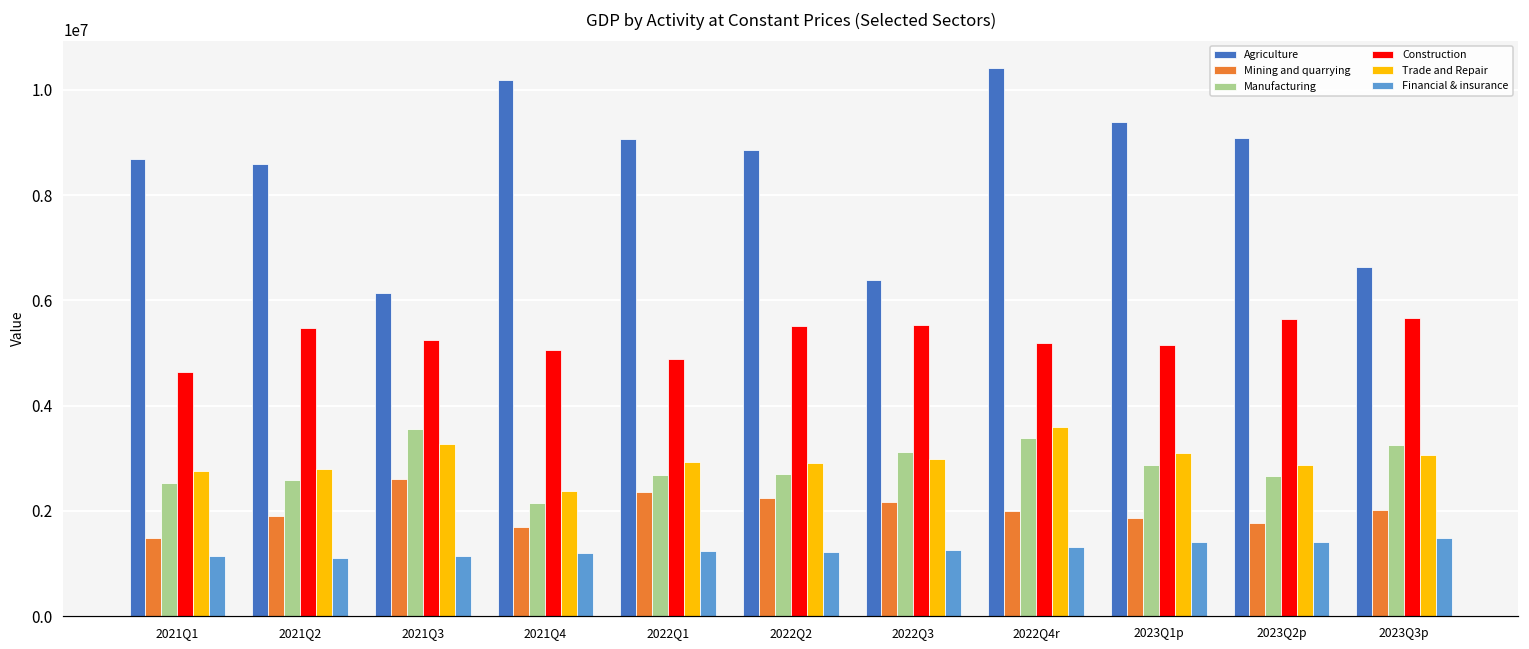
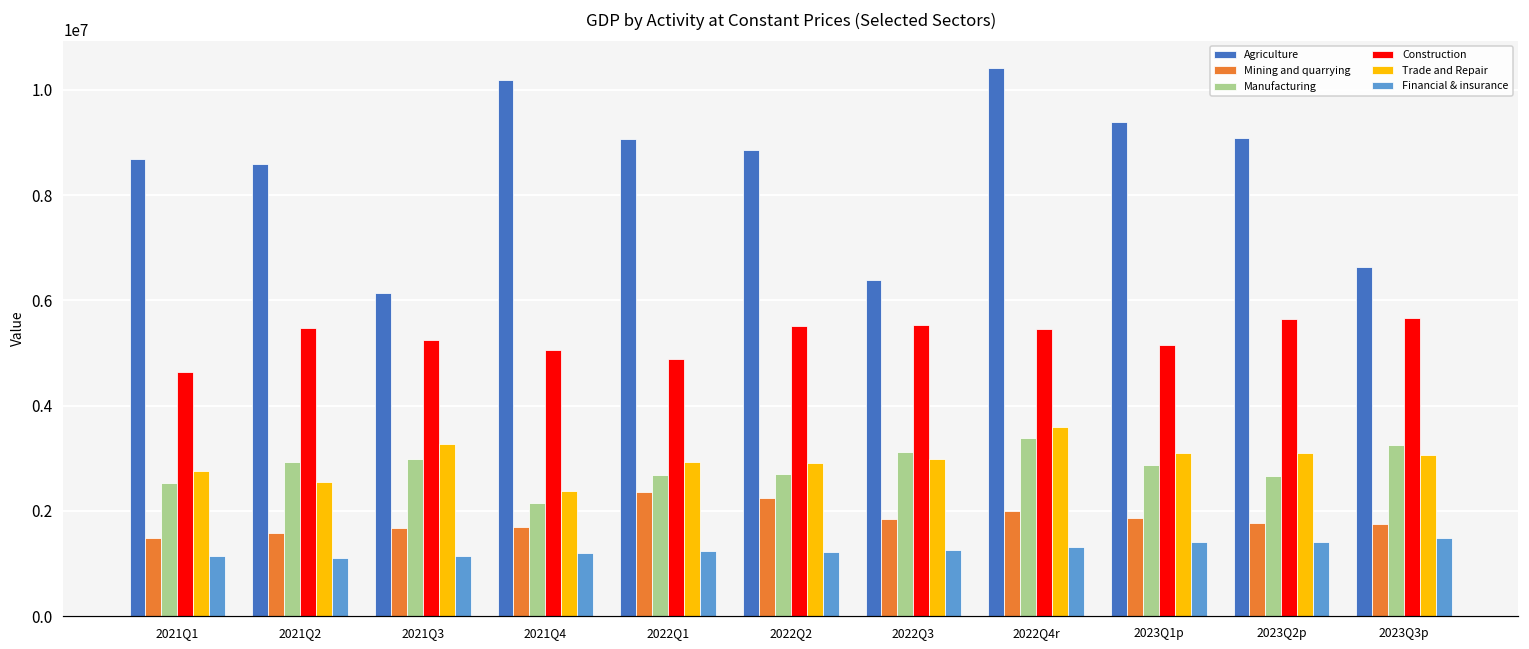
Mining and quarrying, 2021Q2: 1900000 -> 1600000
Manufacturing, 2021Q2: 2600000 -> 2900000
Trade and Repair, 2021Q2: 2800000 -> 2600000
Mining and quarrying, 2021Q3: 2600000 -> 1700000
Manufacturing, 2021Q3: 3600000 -> 3000000
Mining and quarrying, 2022Q3: 2200000 -> 1800000
Construction, 2022Q4r: 5200000 -> 5500000
Trade and Repair, 2023Q2p: 2900000 -> 3100000
Mining and quarrying, 2023Q3p: 2000000 -> 1800000
